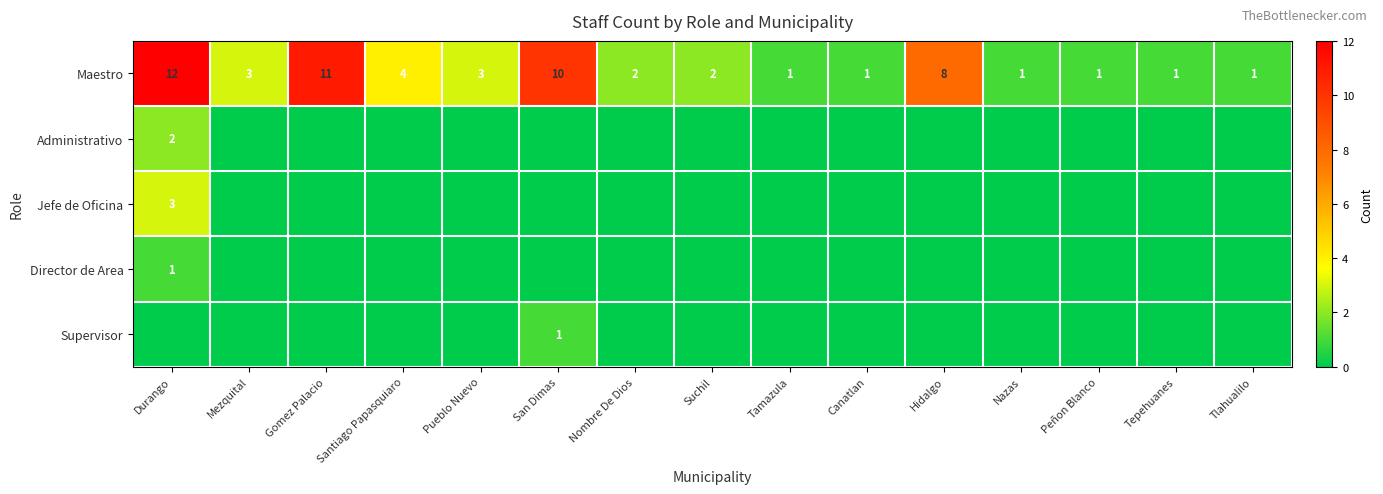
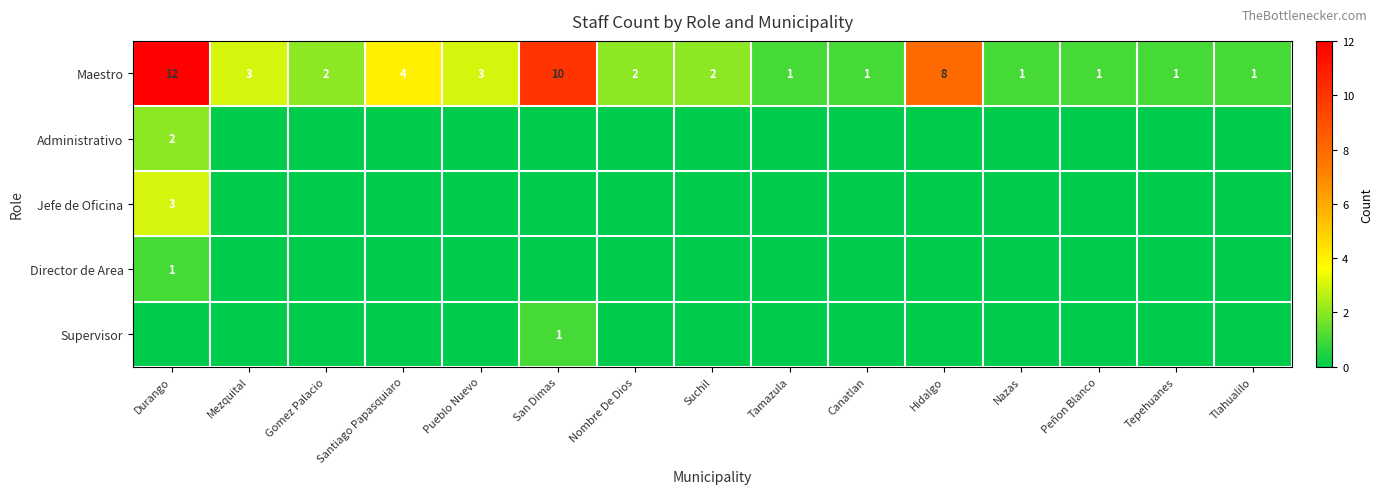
Maestro, Gomez Palacio: 11 -> 2
